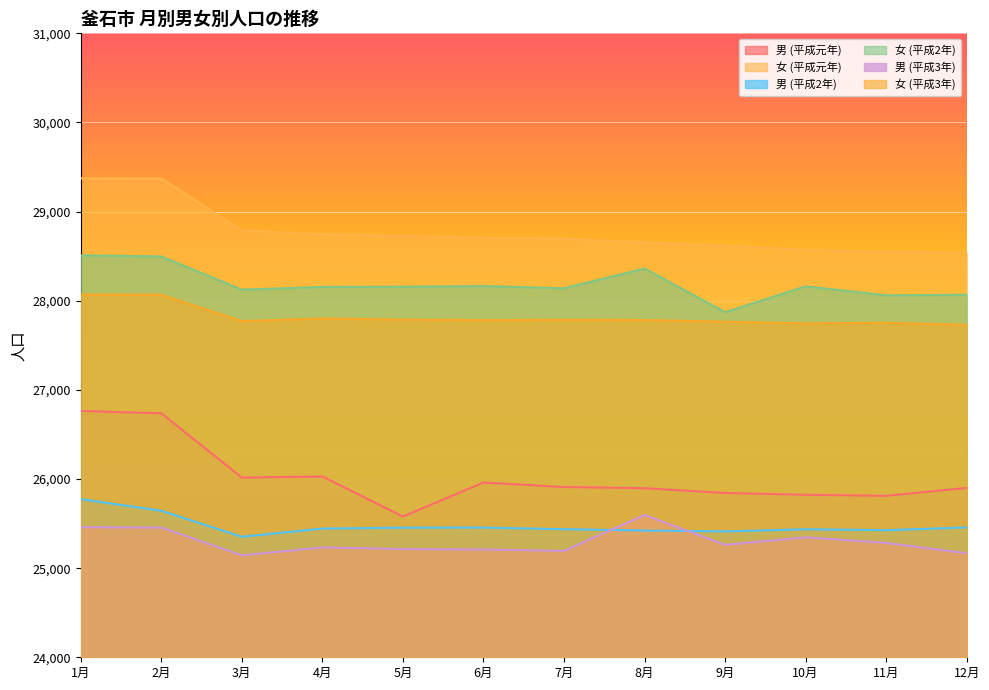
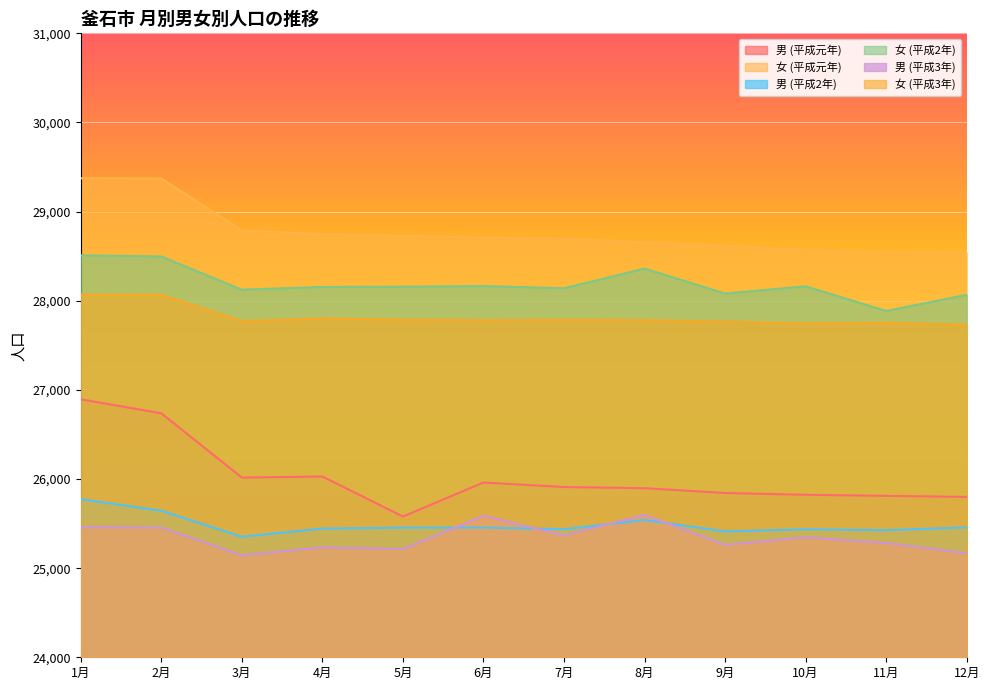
男 (平成元年), 1月: 26,800 -> 26,900
男 (平成3年), 6月: 25,200 -> 25,600
男 (平成3年), 7月: 25,200 -> 25,400
男 (平成2年), 8月: 25,400 -> 25,500
女 (平成2年), 9月: 27,900 -> 28,100
女 (平成2年), 11月: 28,100 -> 27,900
男 (平成元年), 12月: 25,900 -> 25,800
